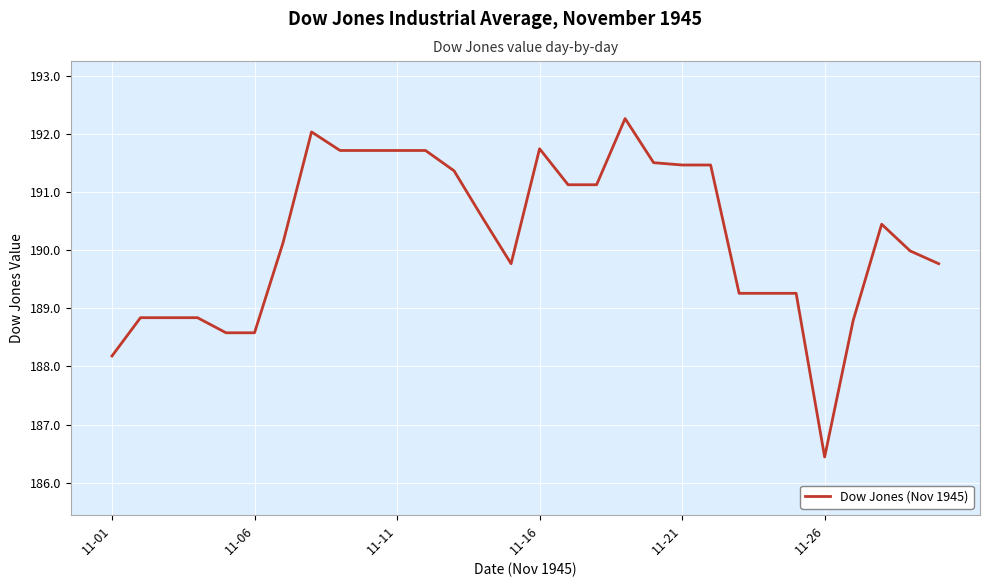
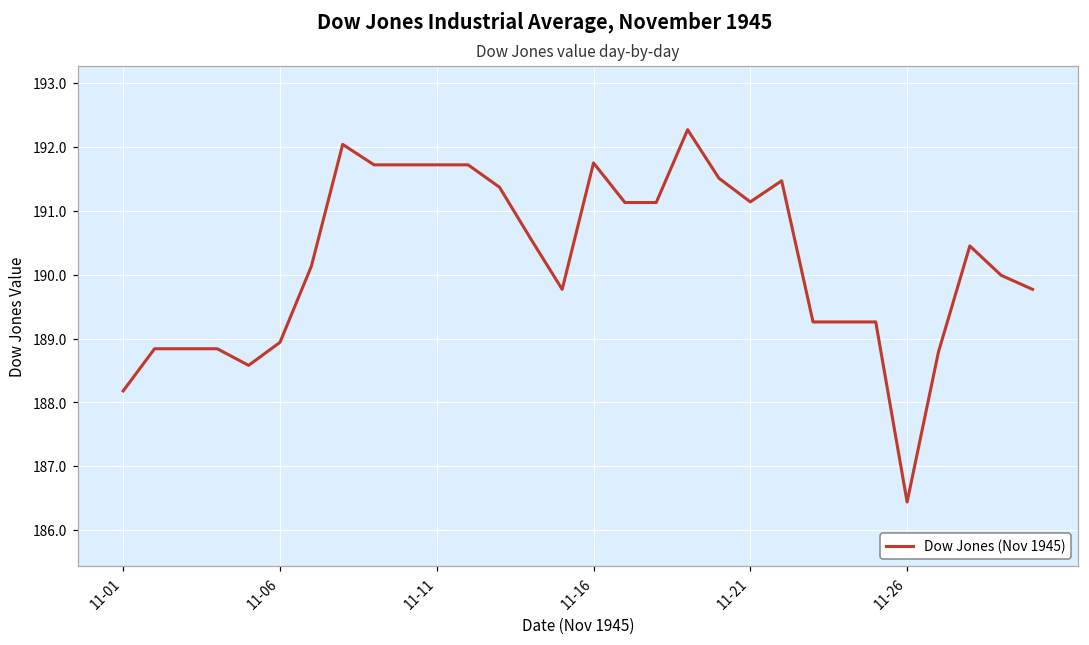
11-06: 188.6 -> 188.9
11-21: 191.5 -> 191.1
